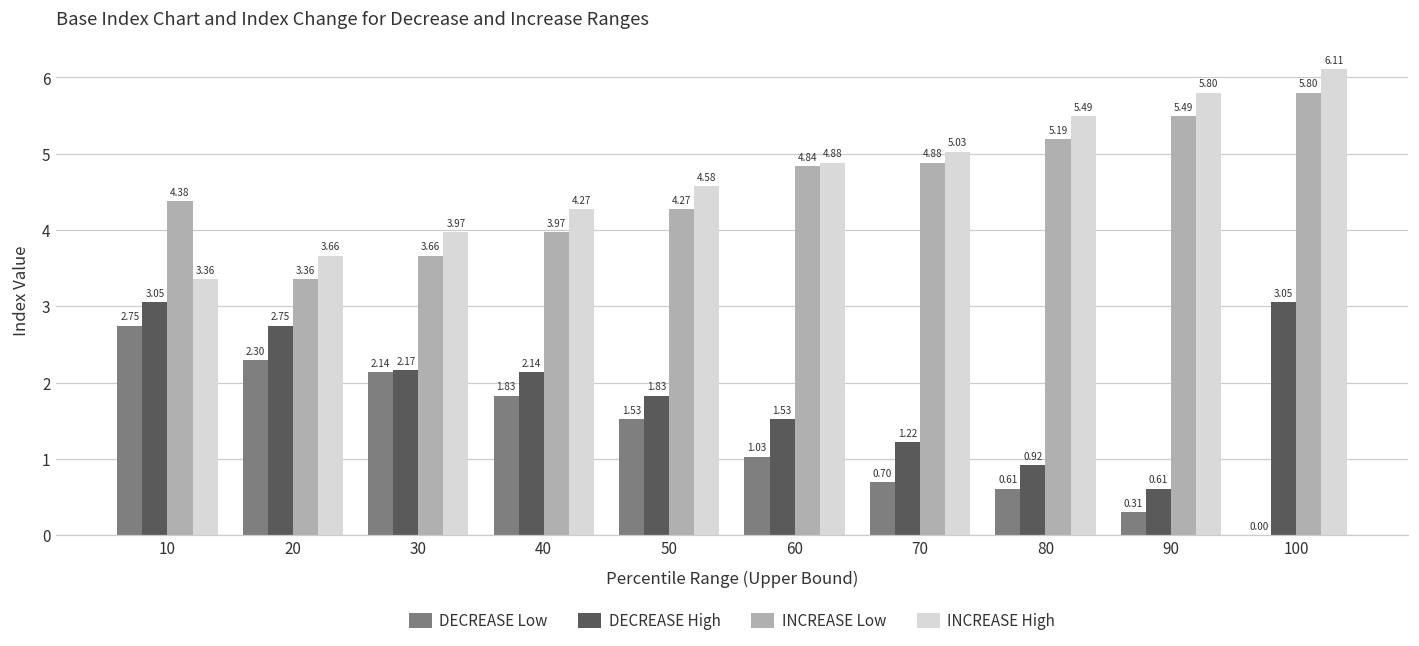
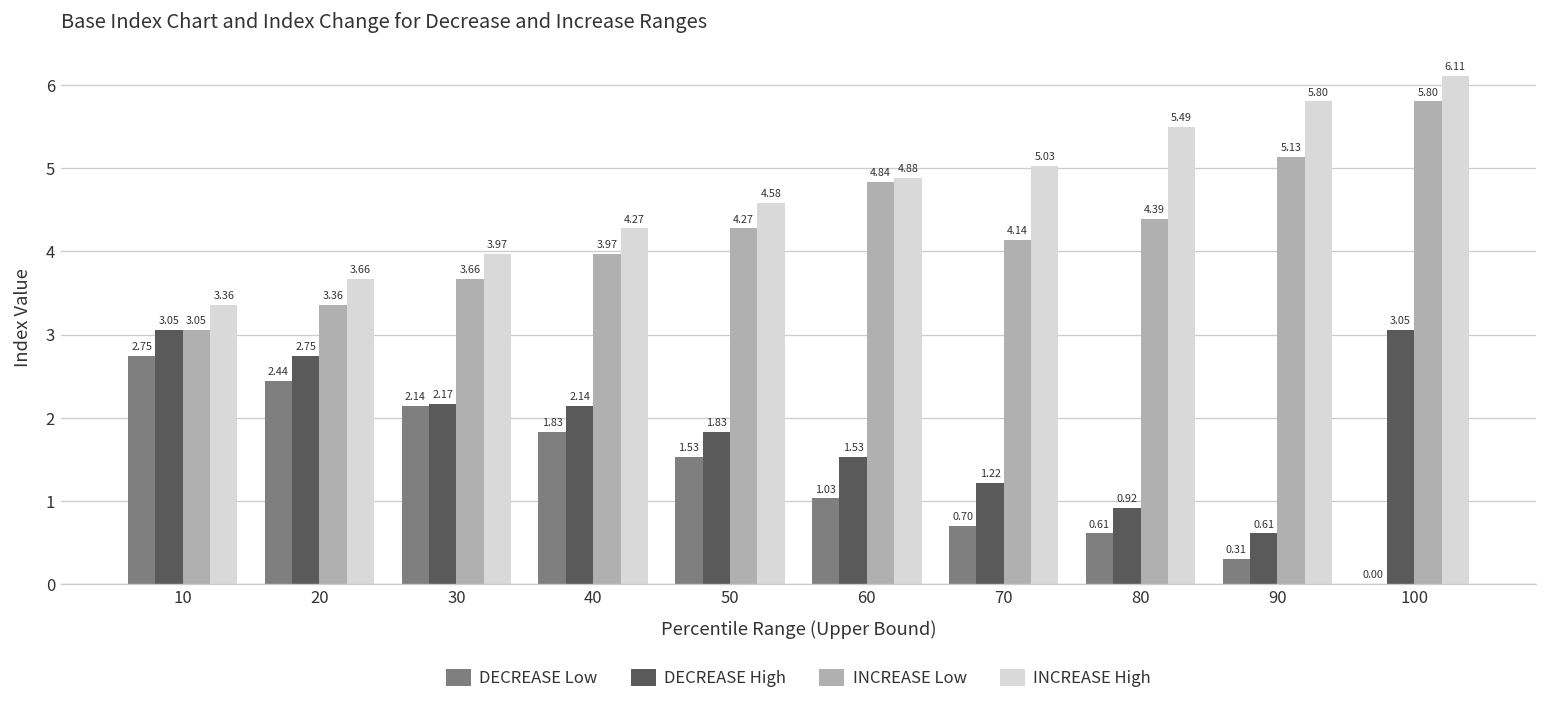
INCREASE Low, 10: 4.38 -> 3.05
DECREASE Low, 20: 2.30 -> 2.44
INCREASE Low, 70: 4.88 -> 4.14
INCREASE Low, 80: 5.19 -> 4.39
INCREASE Low, 90: 5.49 -> 5.13
